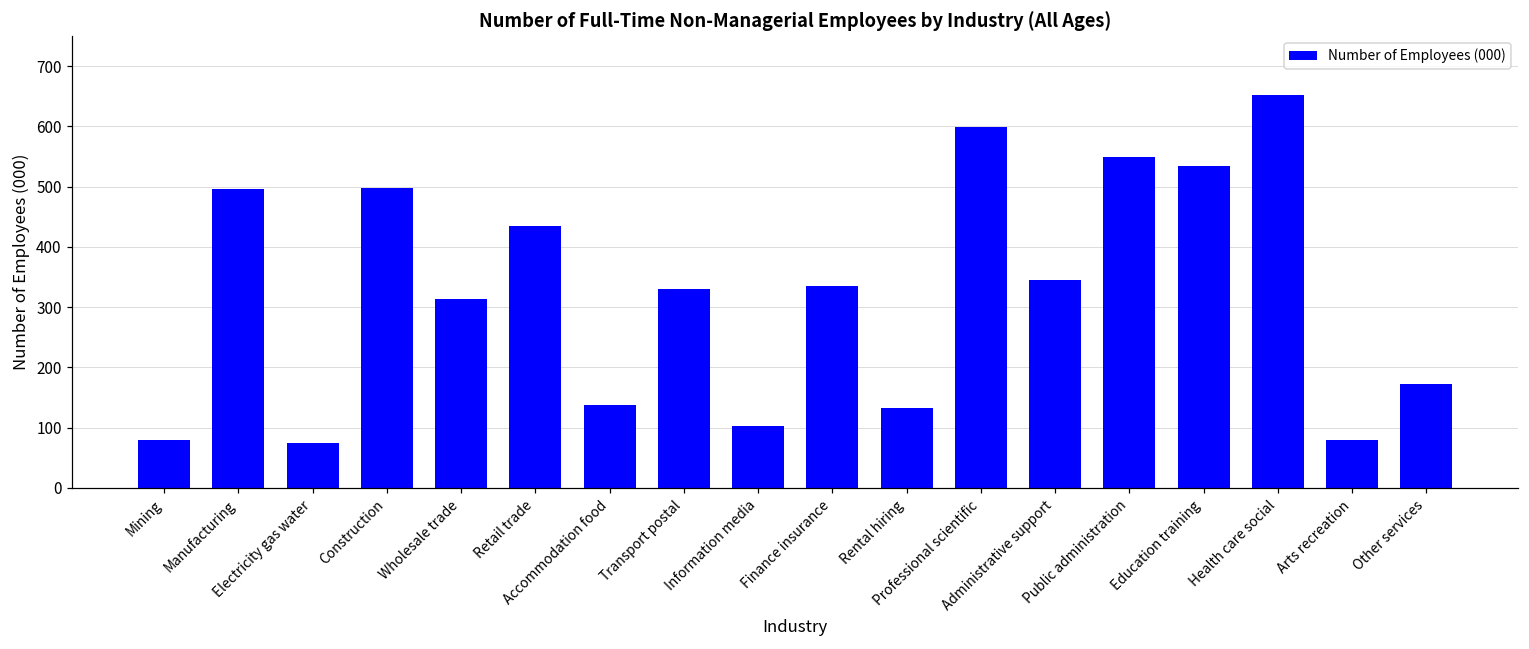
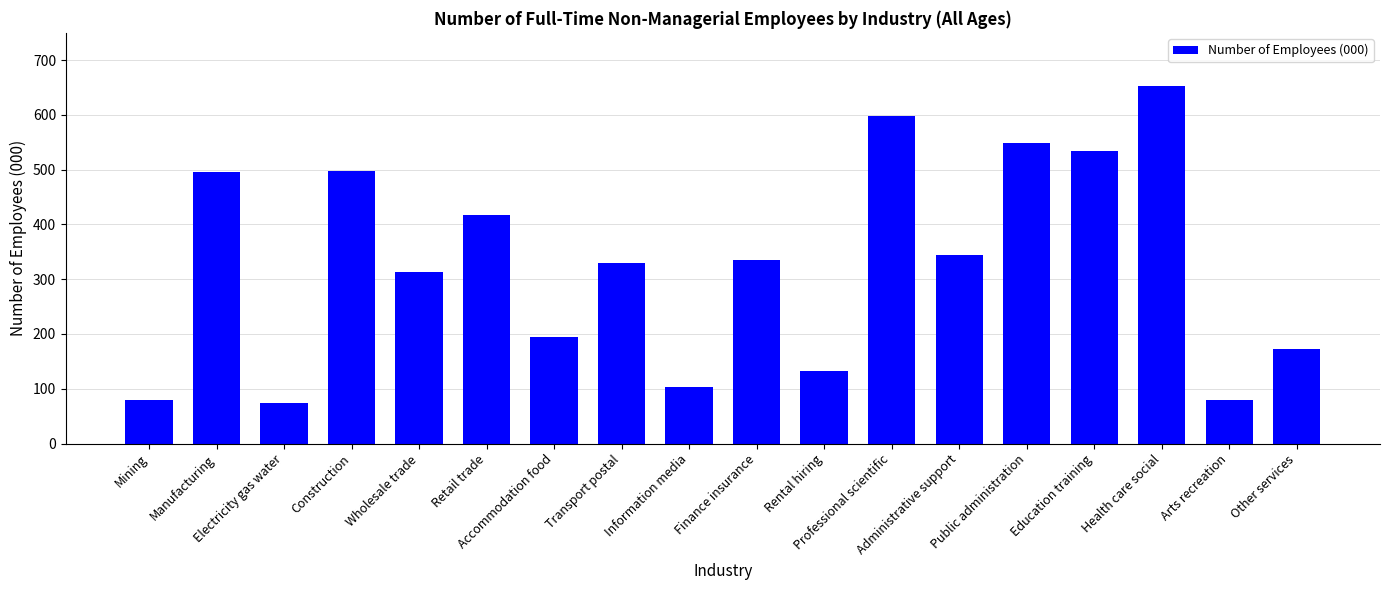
Retail trade: 430 -> 420
Accommodation food: 140 -> 190
